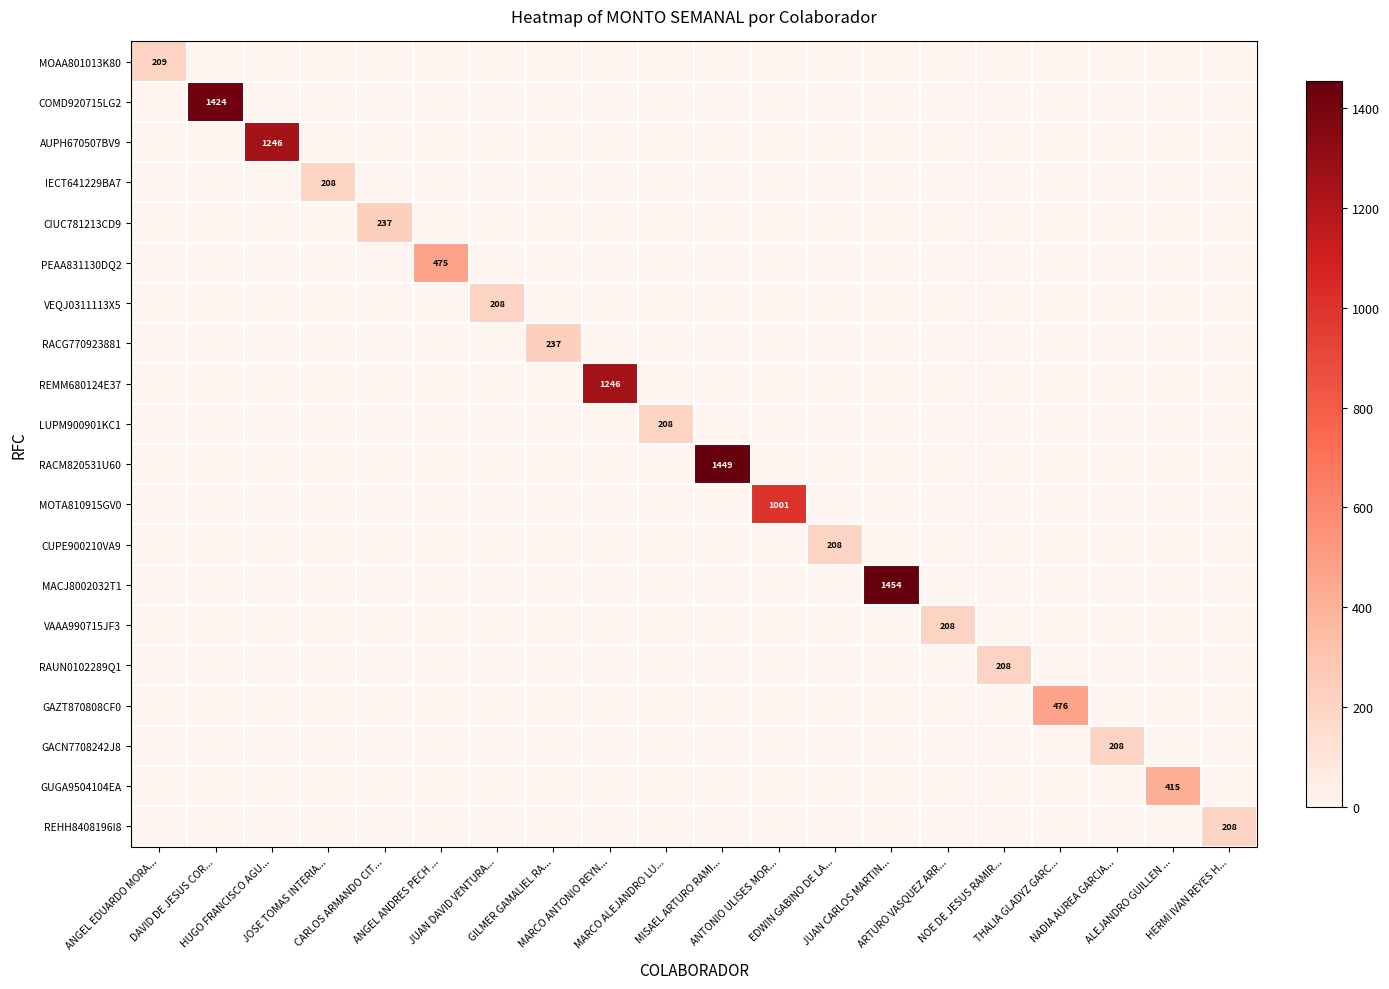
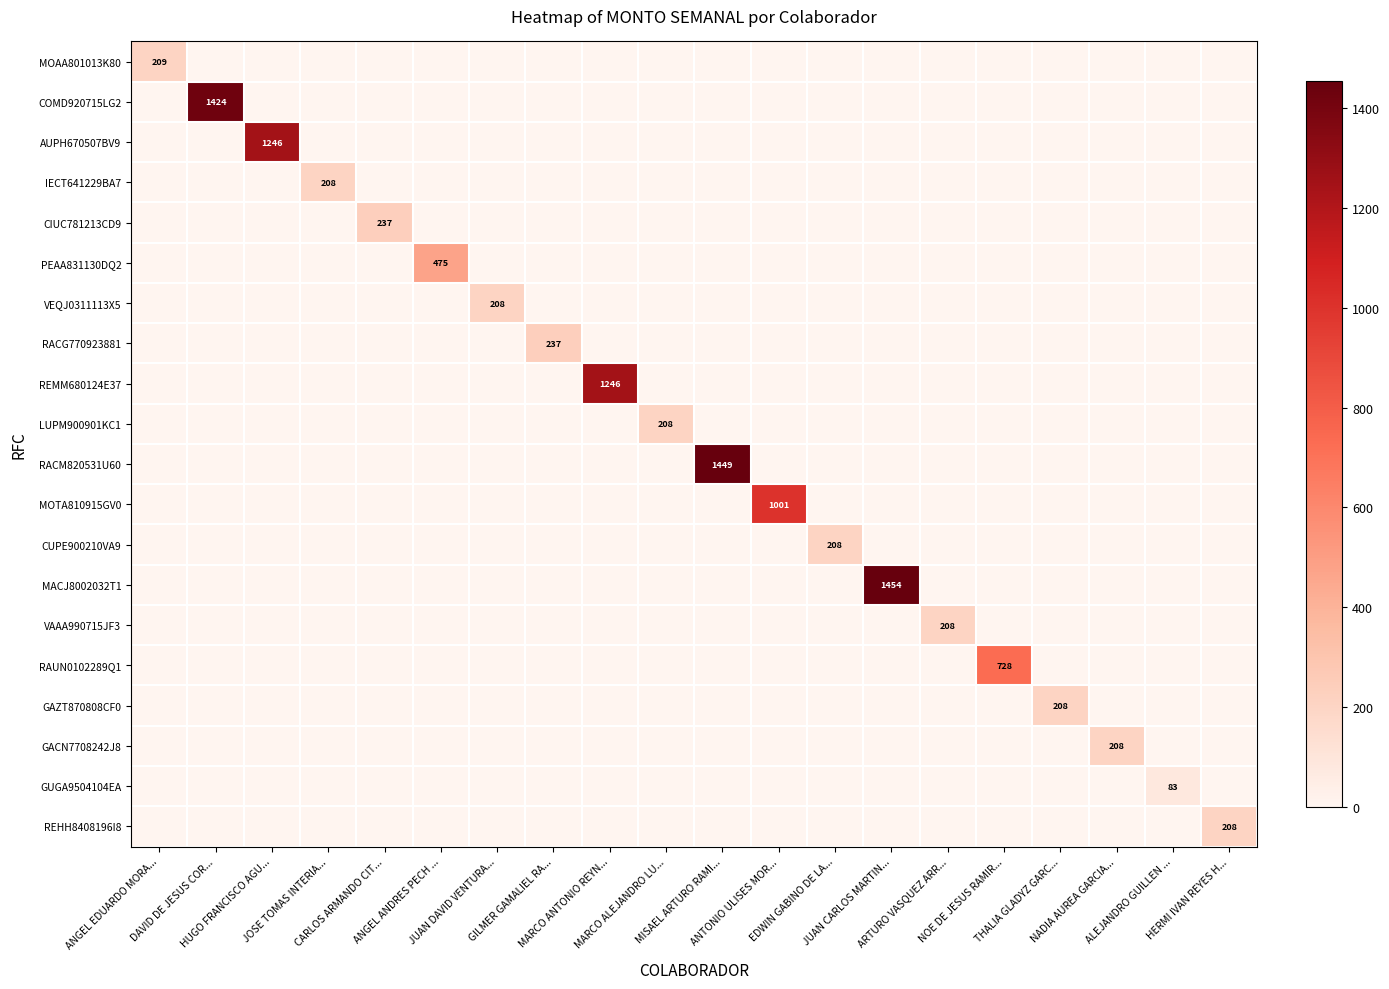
RAUN0102289Q1, NOE DE JESUS RAMIR...: 208 -> 728
GAZT870808CF0, THALIA GLADYZ GARC...: 476 -> 208
GUGA9504104EA, ALEJANDRO GUILLEN ...: 415 -> 83
